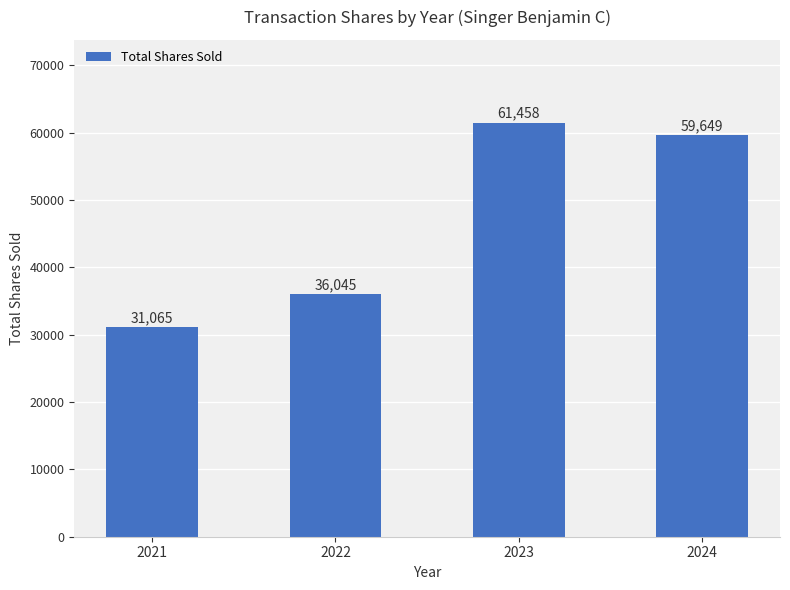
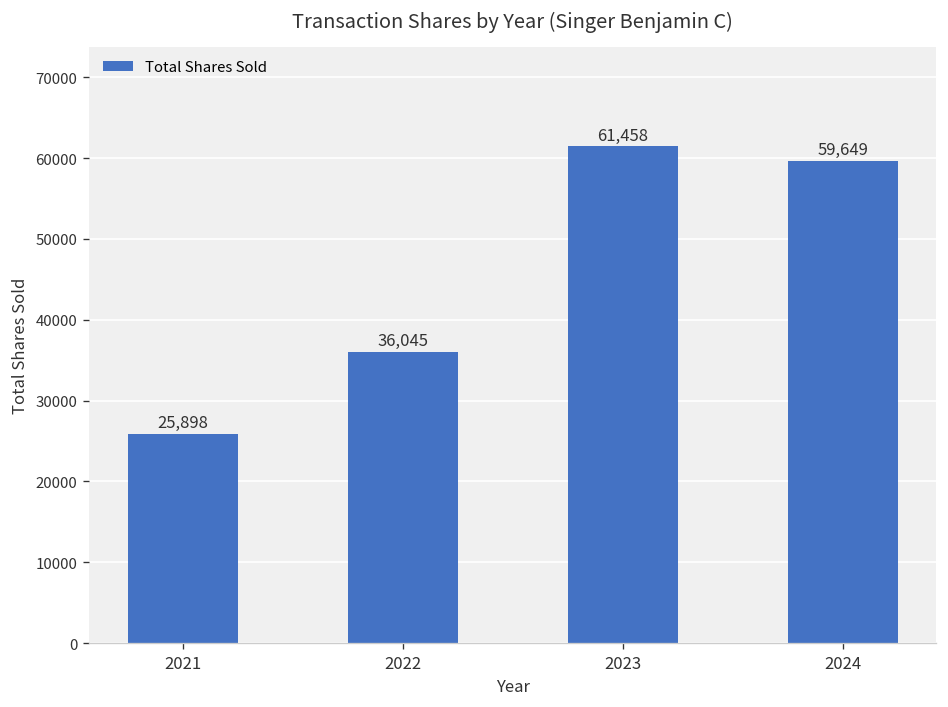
2021: 31,065 -> 25,898
